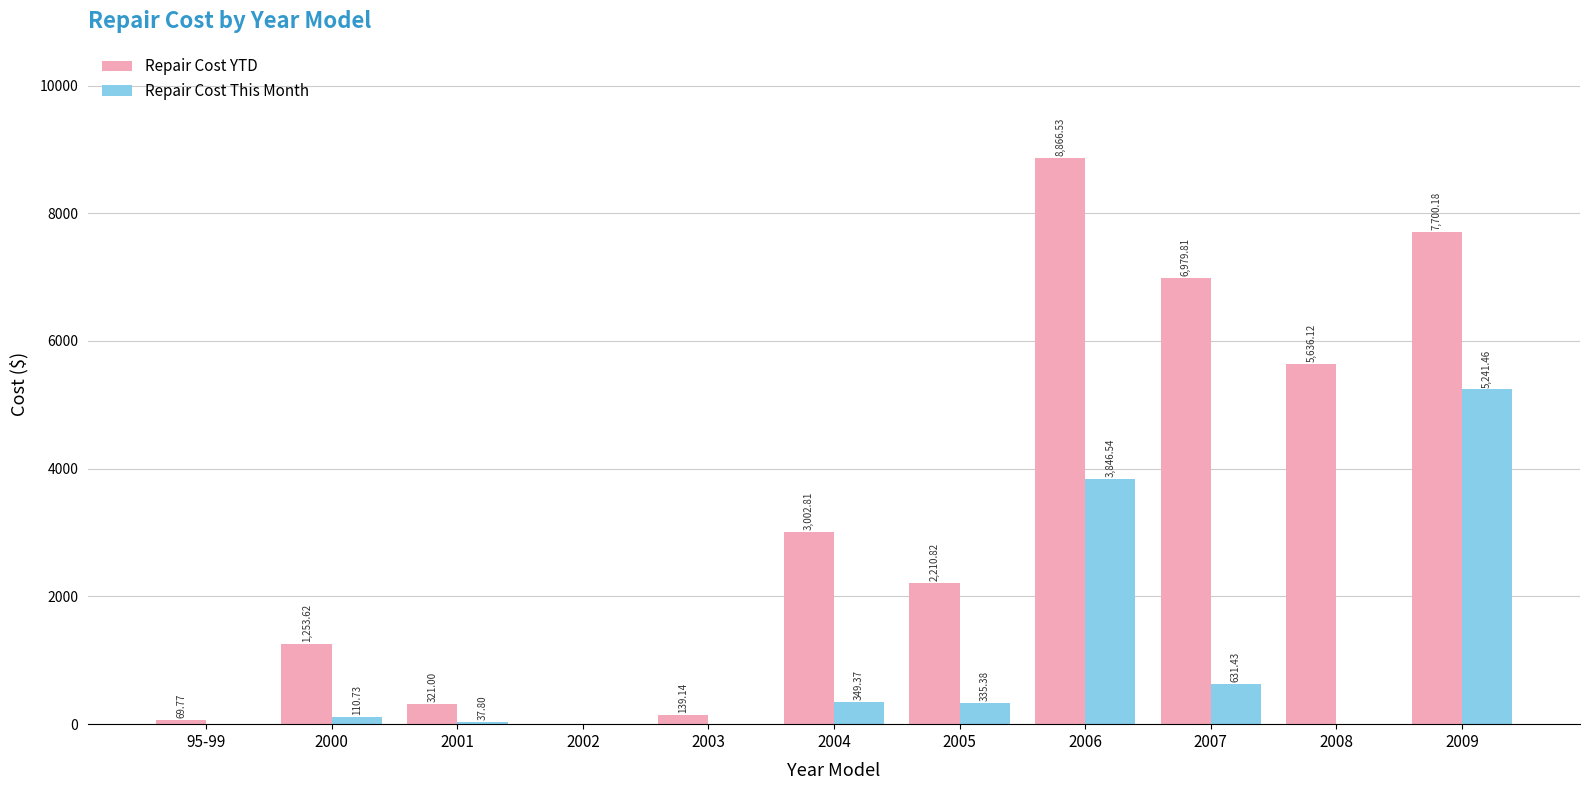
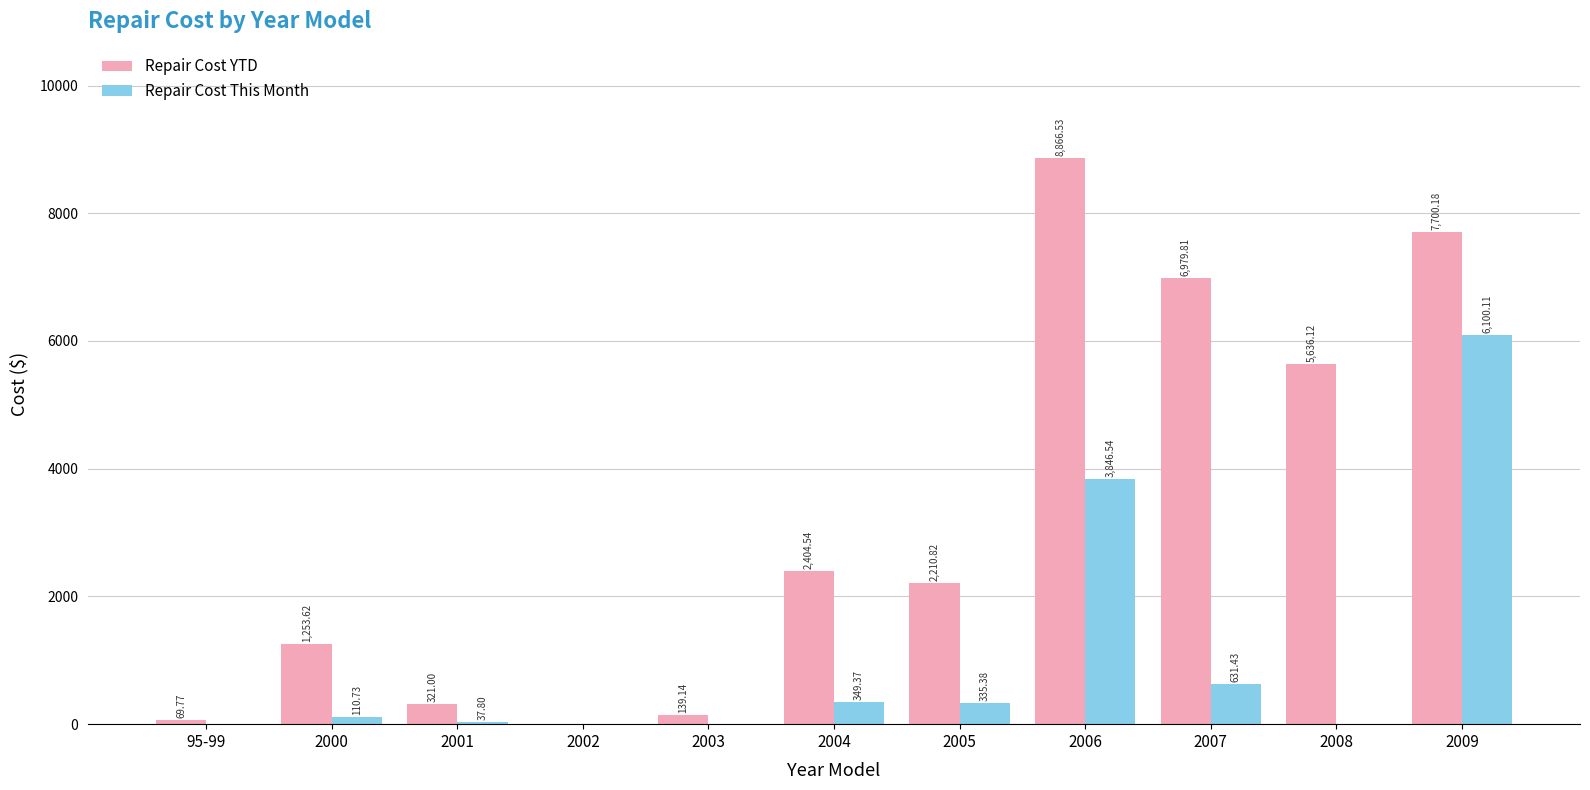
Repair Cost YTD, 2004: 3,002.81 -> 2,404.54
Repair Cost This Month, 2009: 5,241.46 -> 6,100.11
